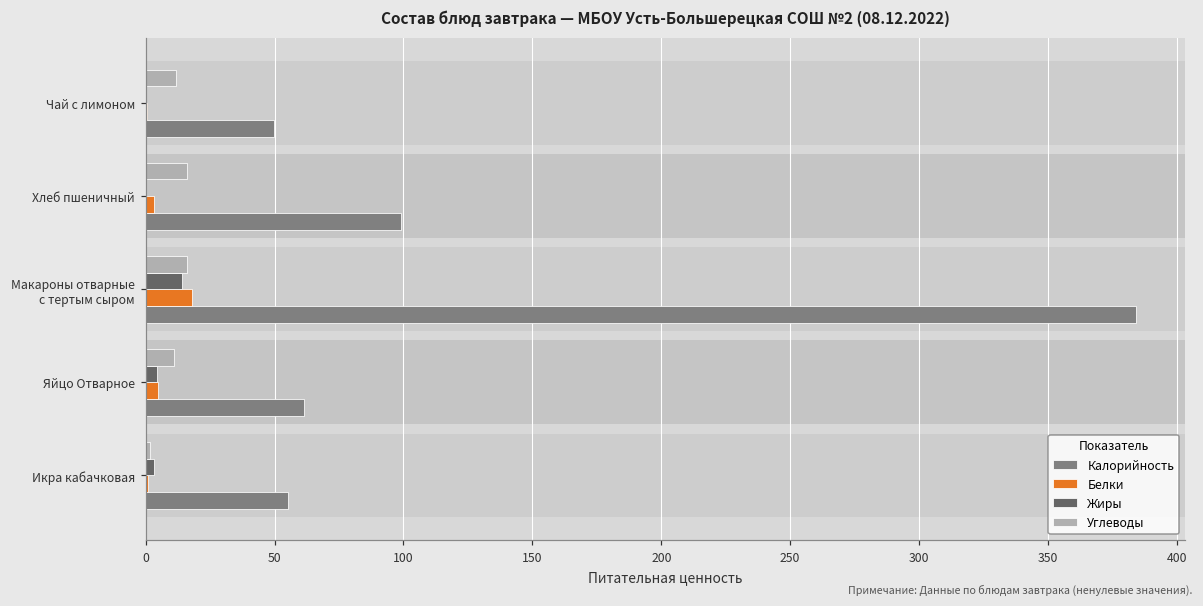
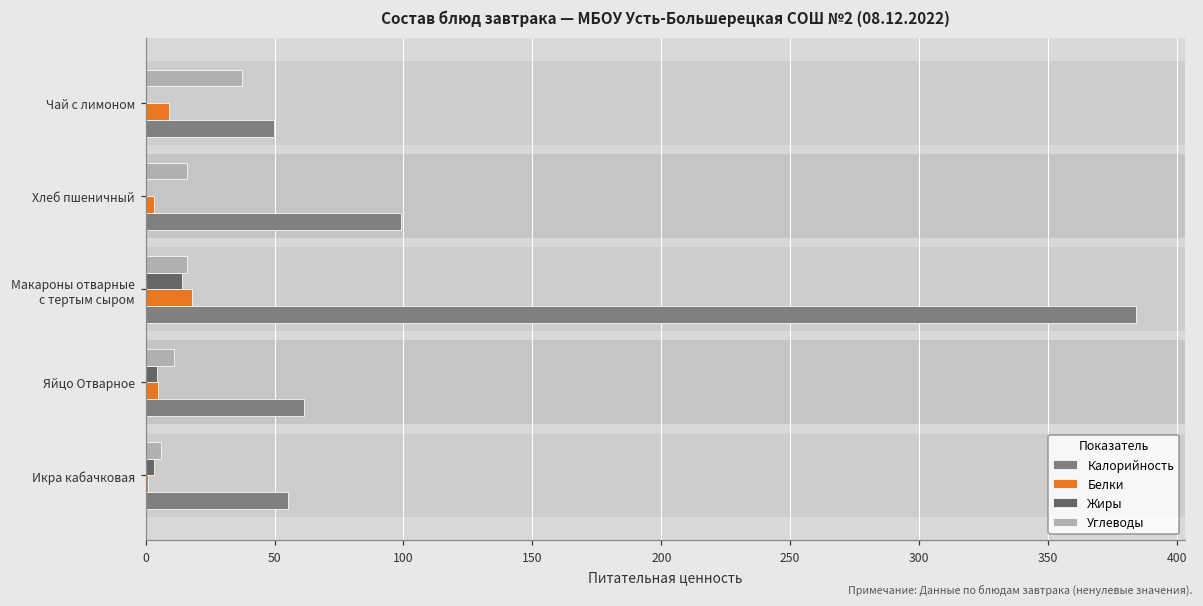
Углеводы, Чай с лимоном: 12 -> 37
Белки, Чай с лимоном: 0 -> 9
Углеводы, Икра кабачковая: 2 -> 6
